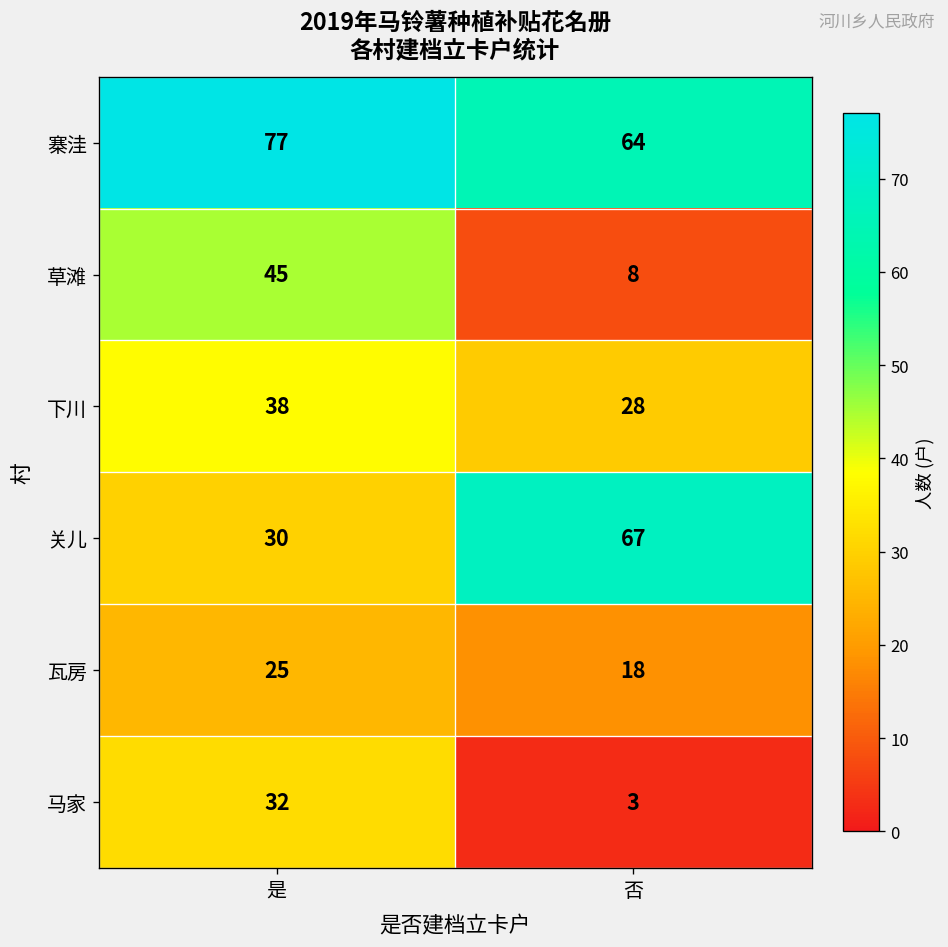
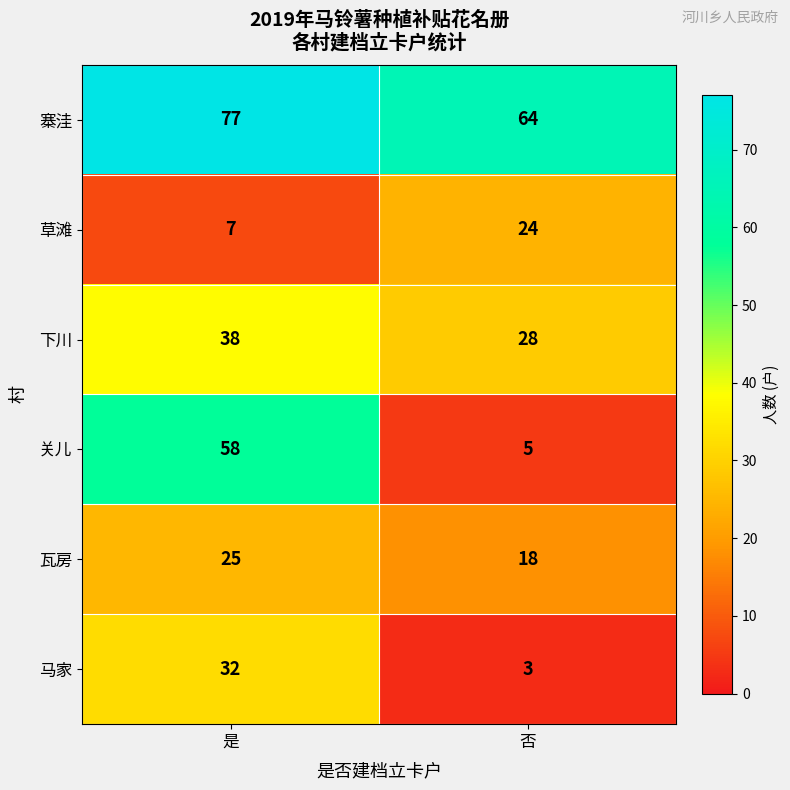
草滩, 是: 45 -> 7
草滩, 否: 8 -> 24
关儿, 是: 30 -> 58
关儿, 否: 67 -> 5
